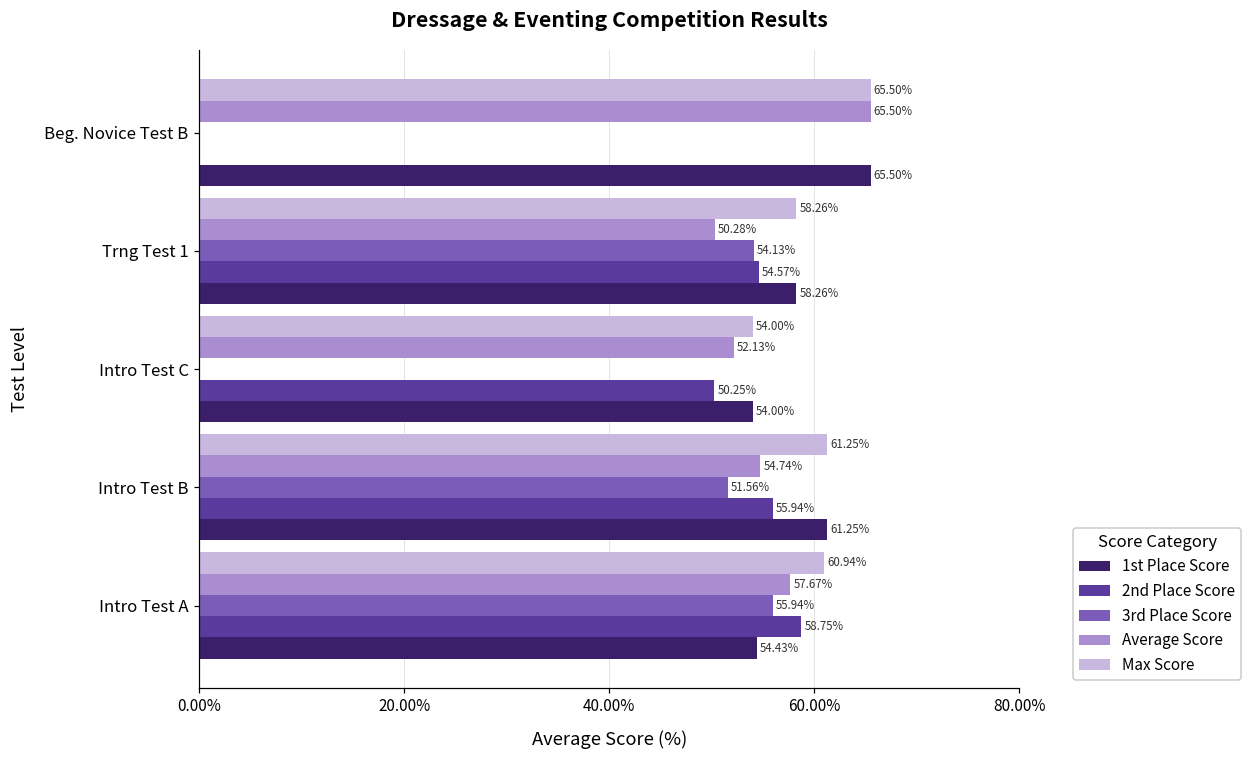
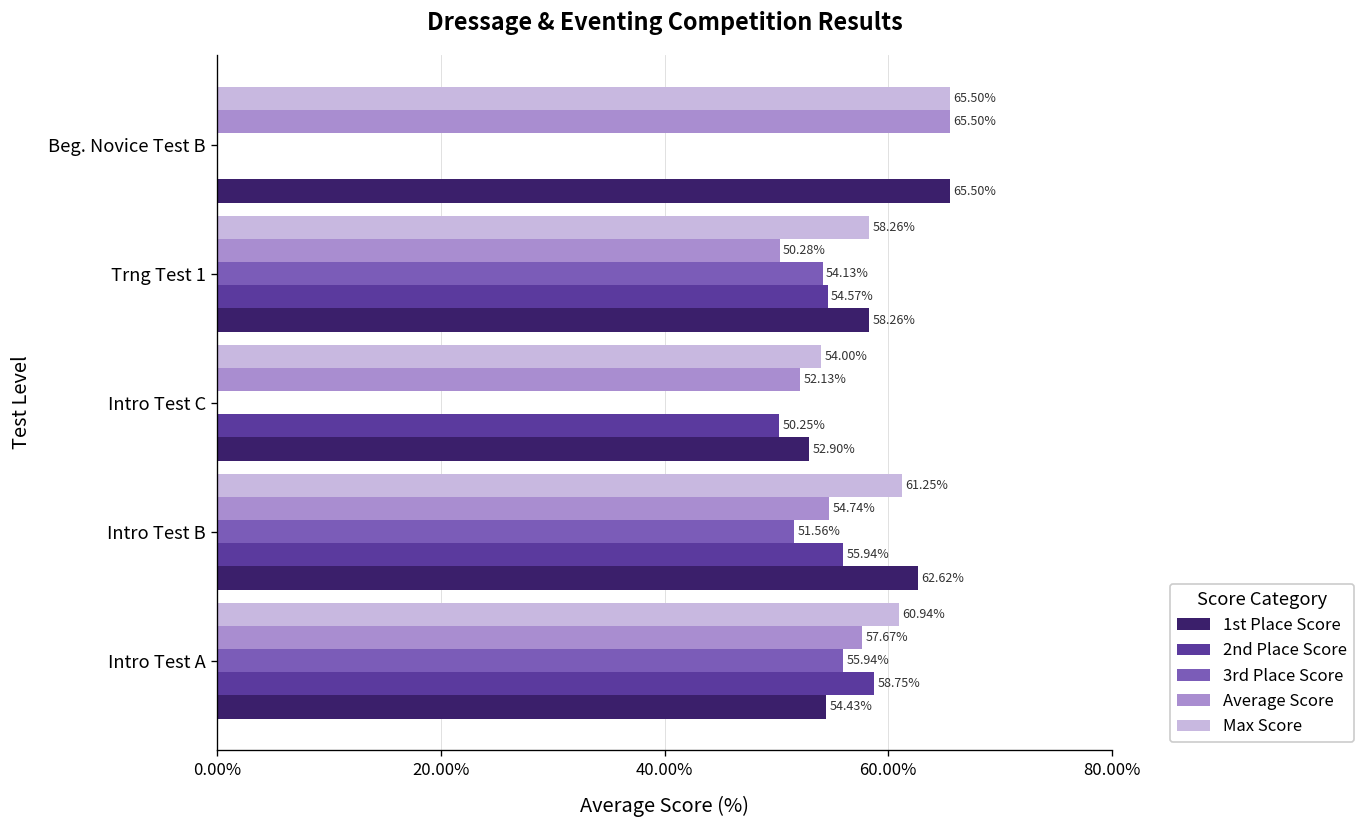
1st Place Score, Intro Test C: 54.00% -> 52.90%
1st Place Score, Intro Test B: 61.25% -> 62.62%
